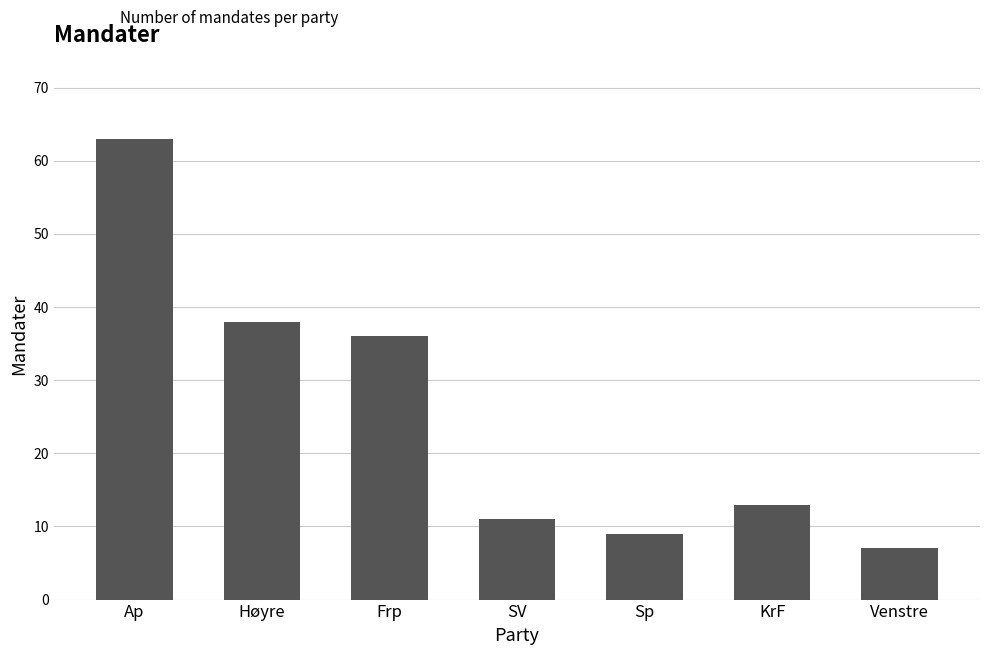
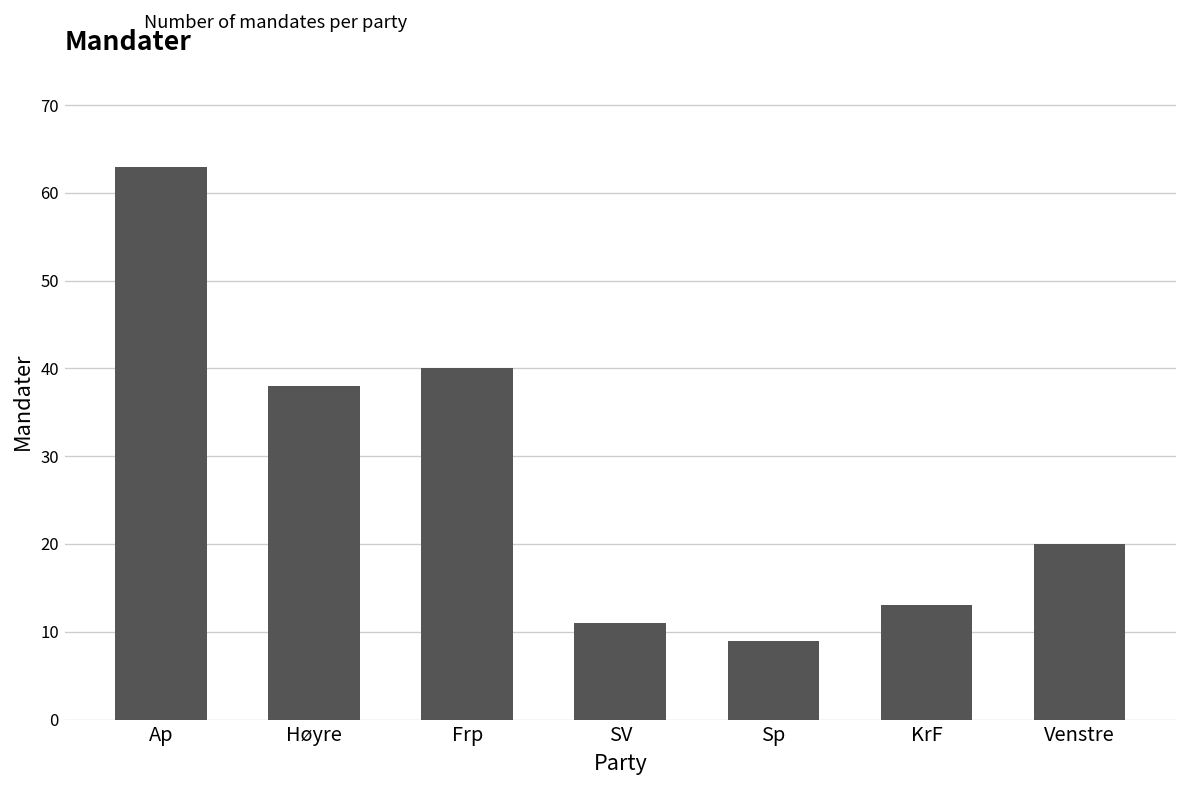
Frp: 36 -> 40
Venstre: 7 -> 20
